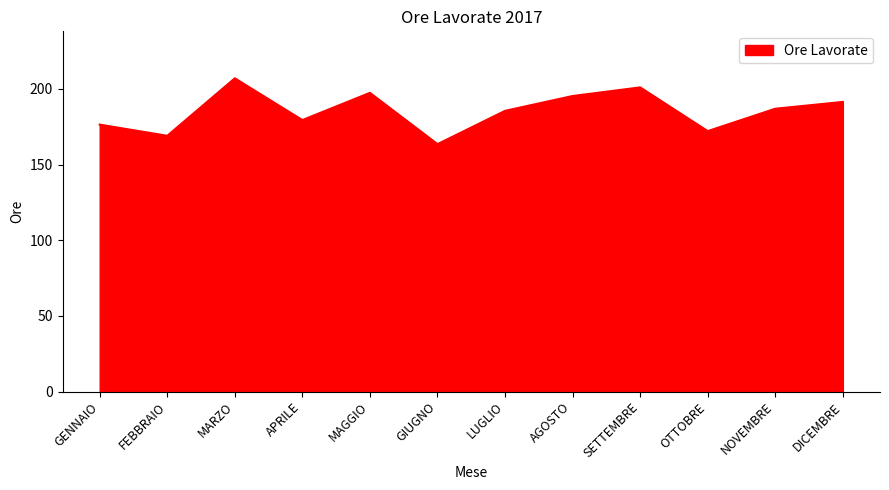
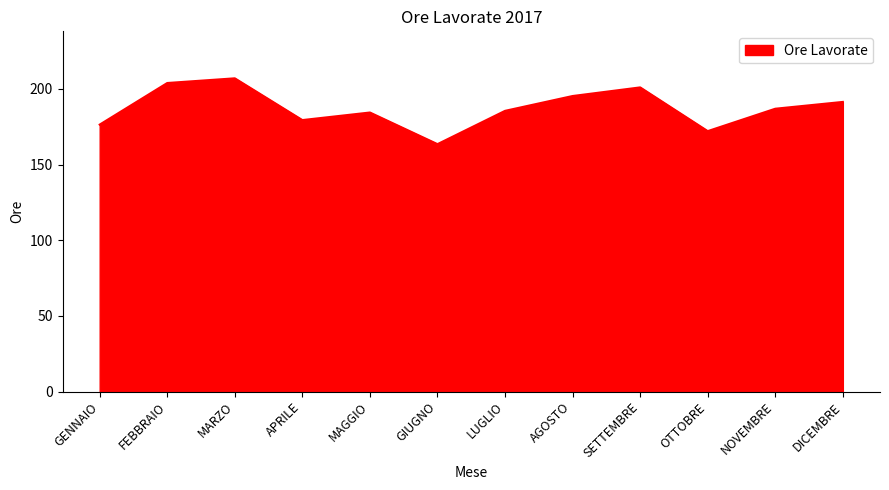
FEBBRAIO: 169 -> 204
MAGGIO: 197 -> 184
